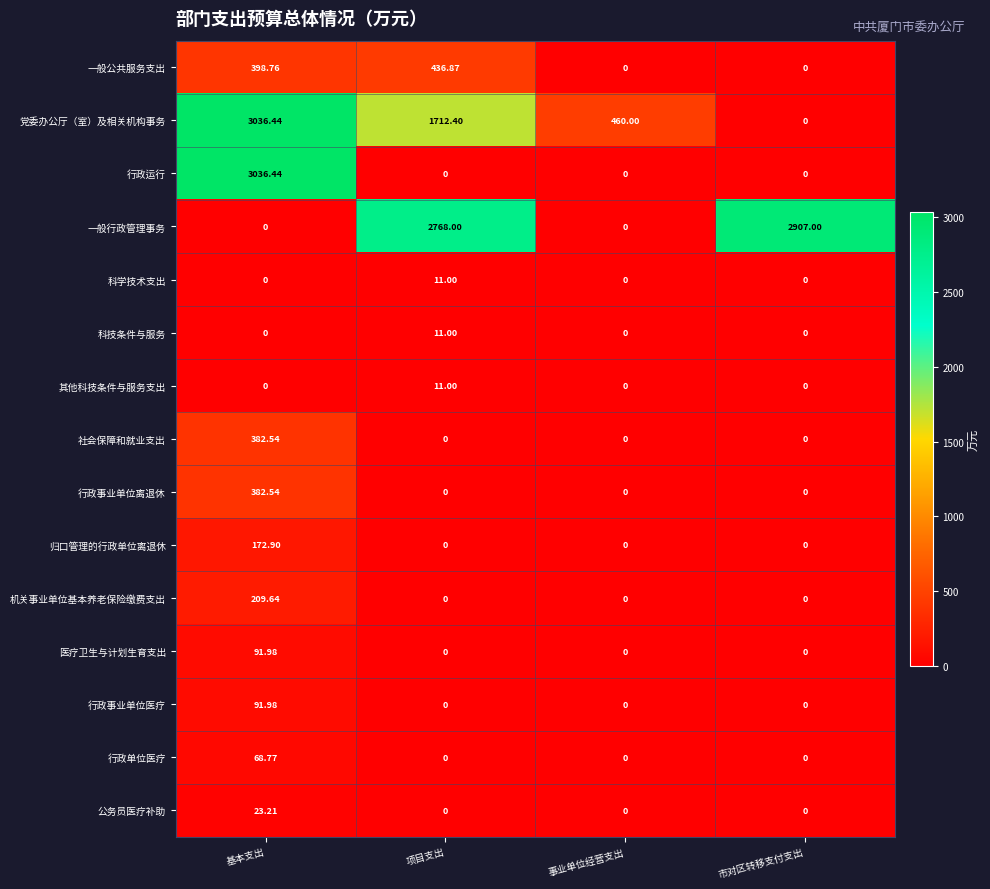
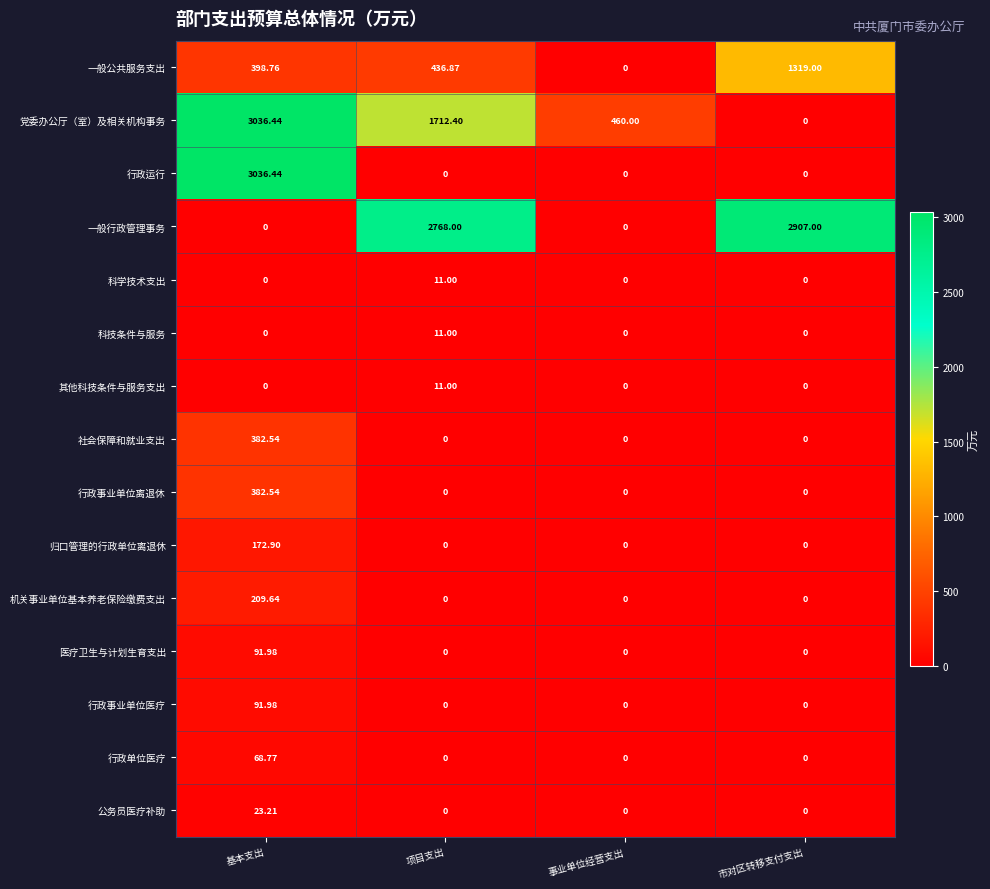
一般公共服务支出, 市对区转移支付支出: 0 -> 1319.00
